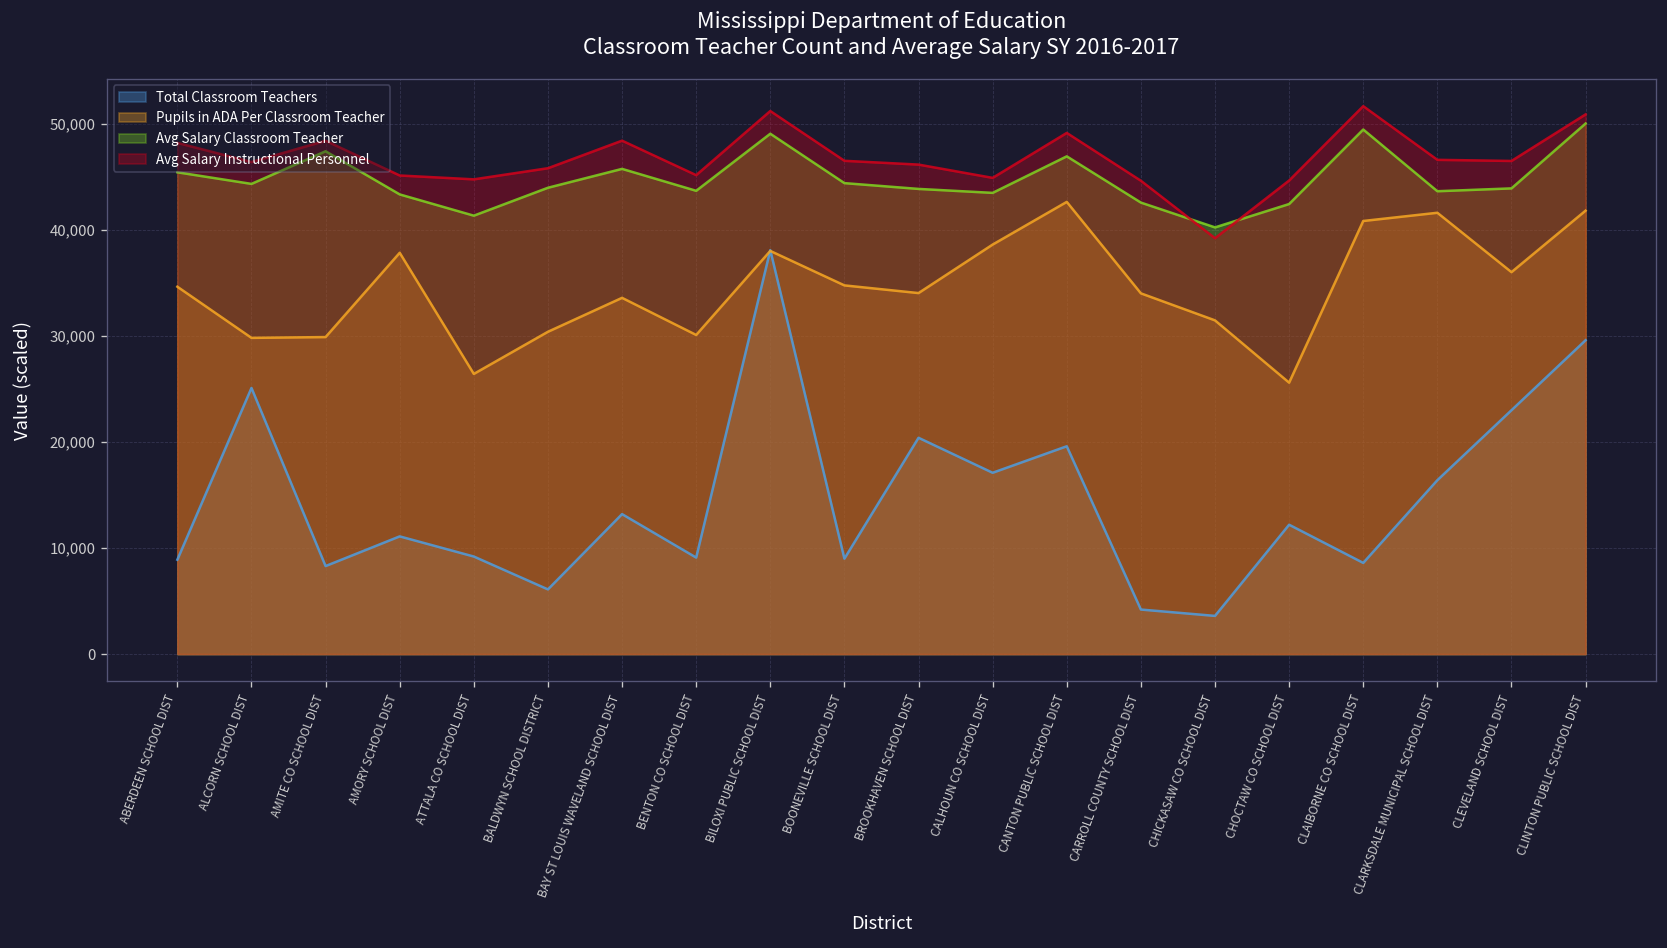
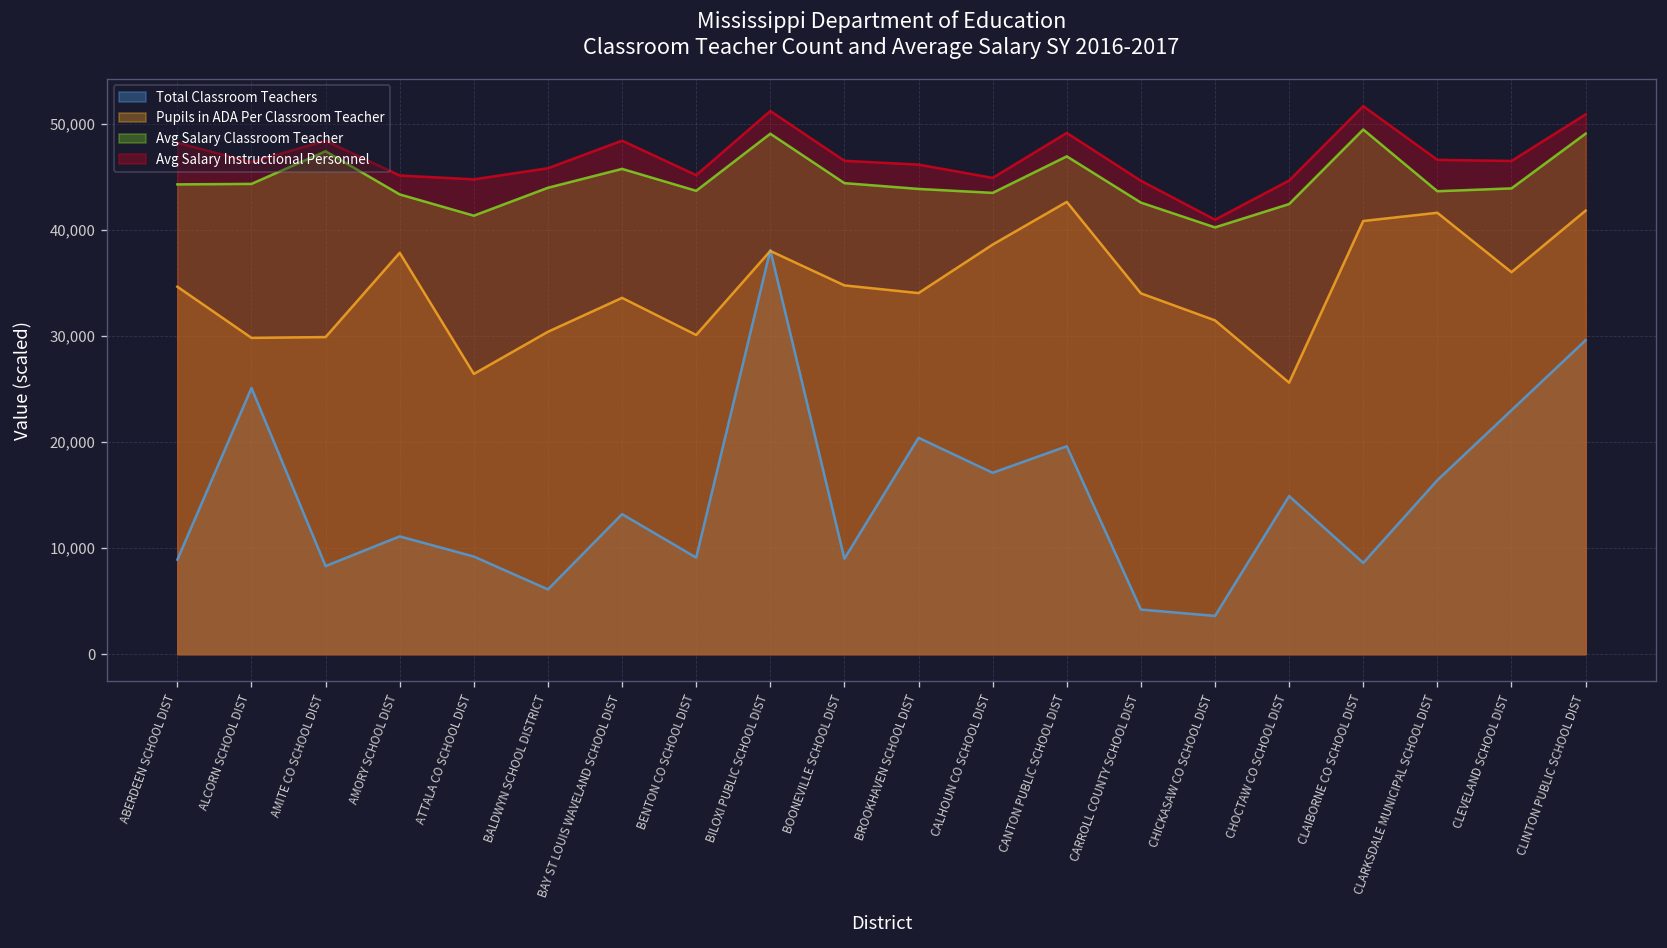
Avg Salary Classroom Teacher, ABERDEEN SCHOOL DIST: 45,000 -> 44,000
Avg Salary Instructional Personnel, CHICKASAW CO SCHOOL DIST: 39,000 -> 41,000
Total Classroom Teachers, CHOCTAW CO SCHOOL DIST: 12,000 -> 15,000
Avg Salary Classroom Teacher, CLINTON PUBLIC SCHOOL DIST: 50,000 -> 49,000
